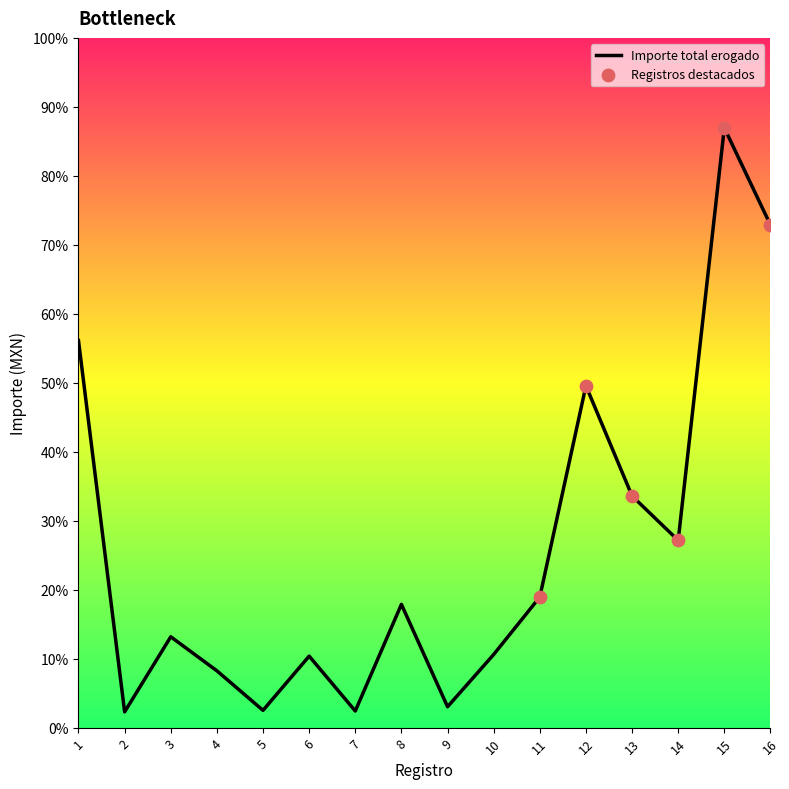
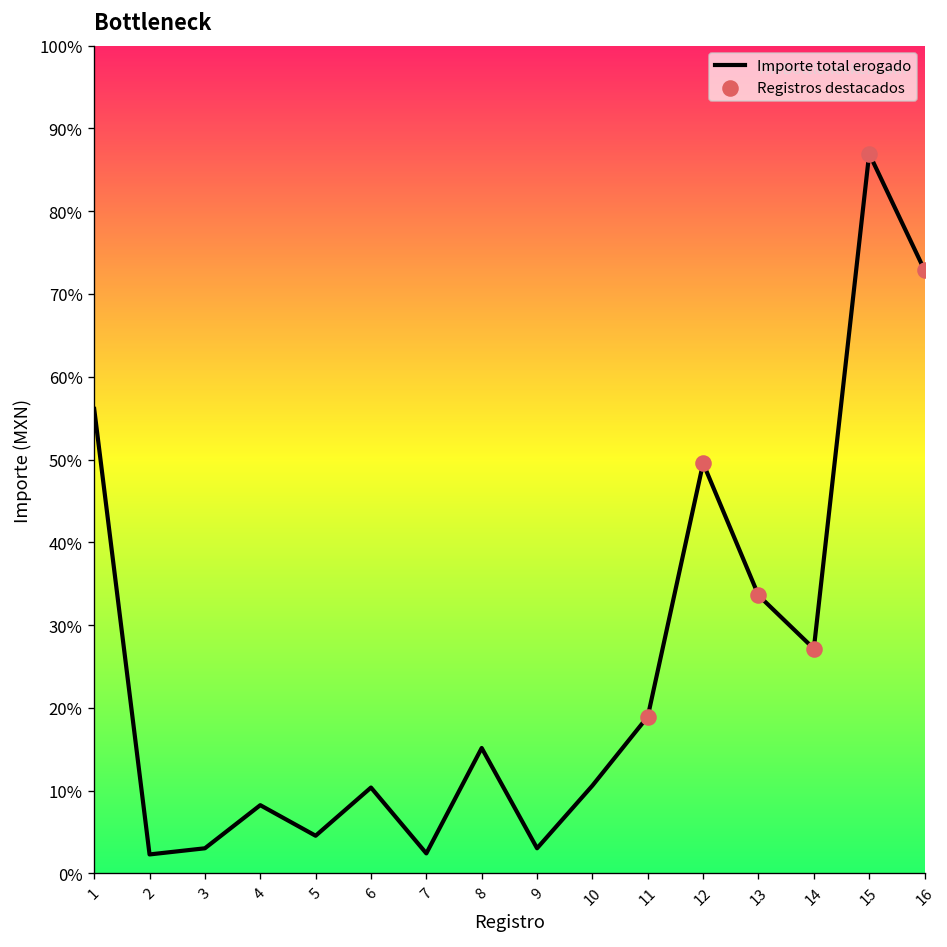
Importe total erogado, 3: 13% -> 3%
Importe total erogado, 5: 3% -> 5%
Importe total erogado, 8: 18% -> 15%
